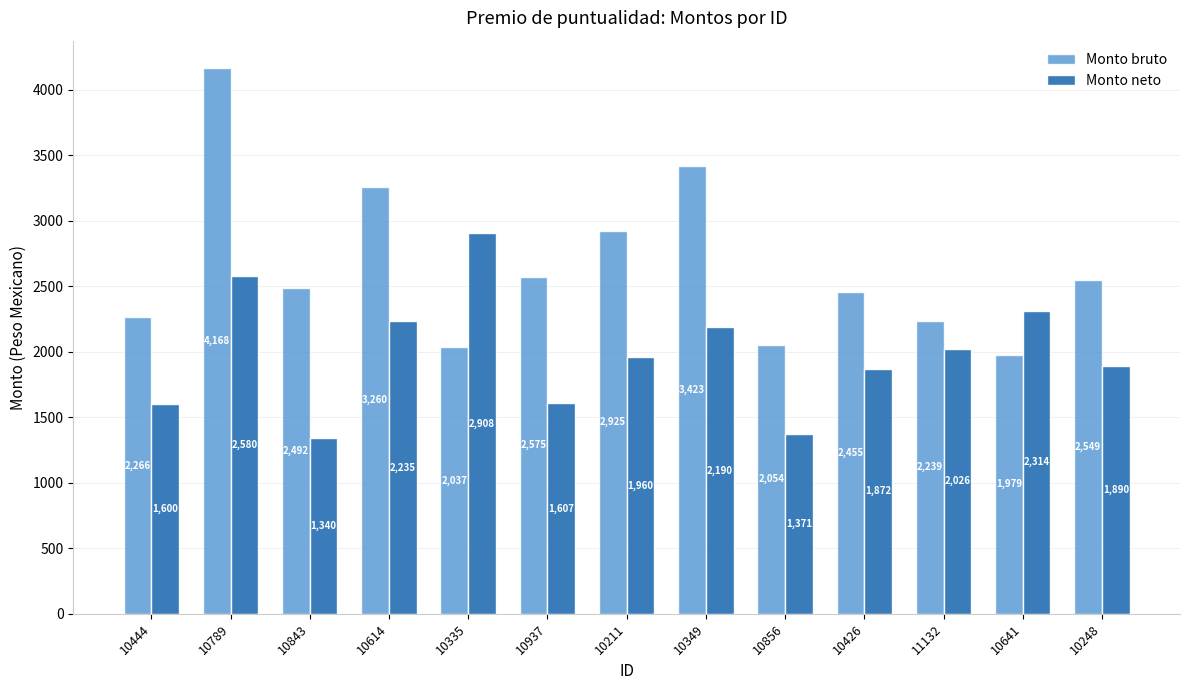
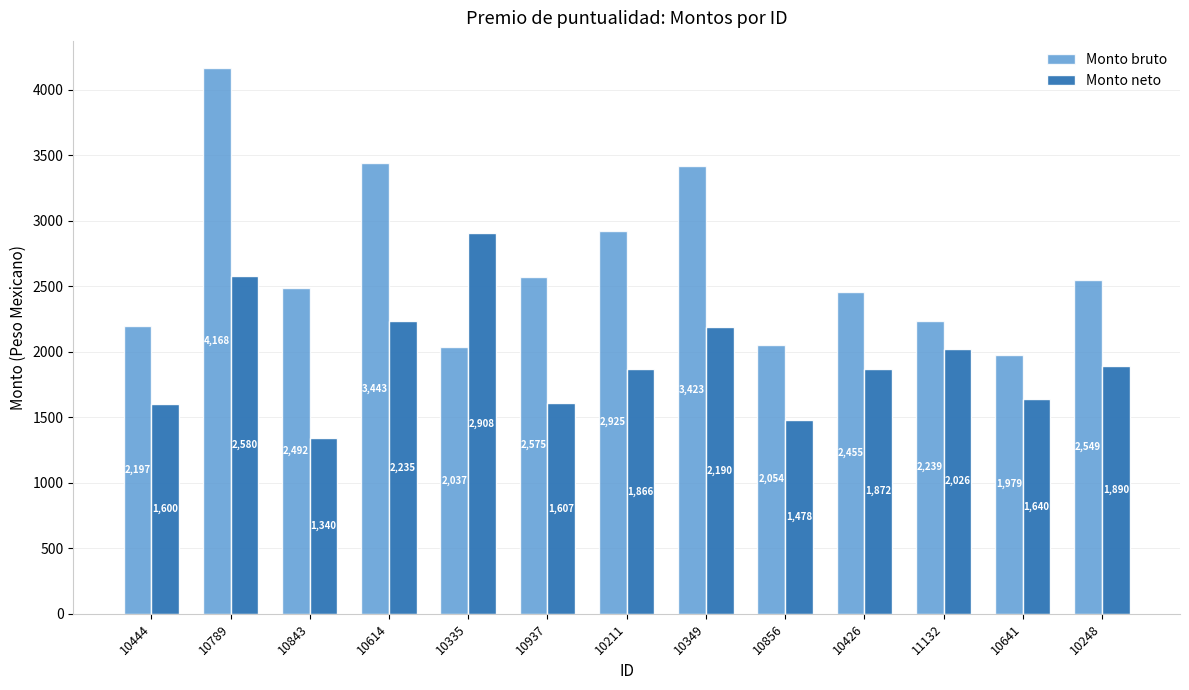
Monto bruto, 10444: 2,266 -> 2,197
Monto bruto, 10614: 3,260 -> 3,443
Monto neto, 10211: 1,960 -> 1,866
Monto neto, 10856: 1,371 -> 1,478
Monto neto, 10641: 2,314 -> 1,640
